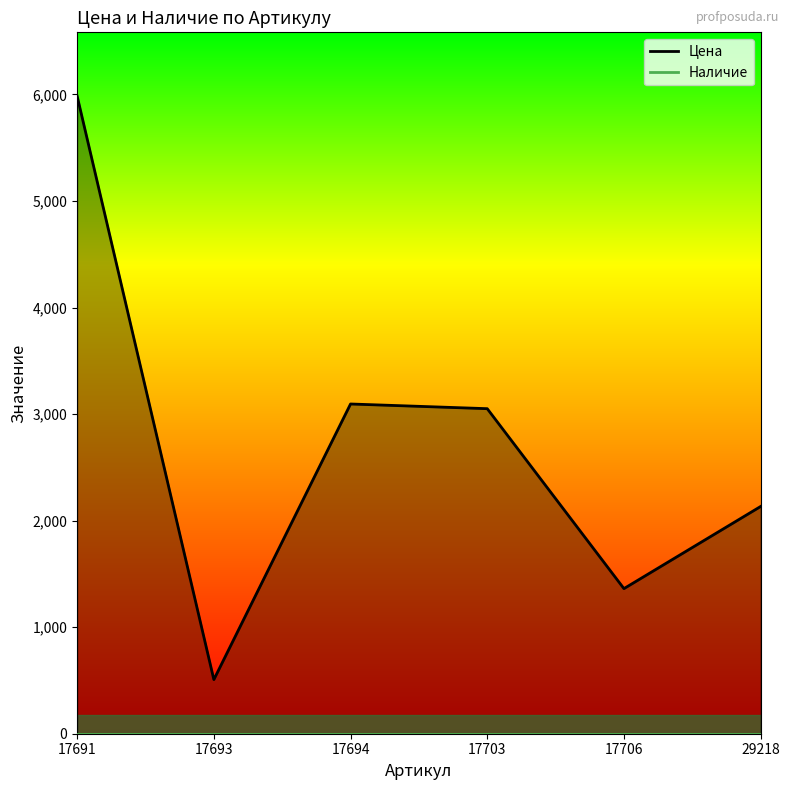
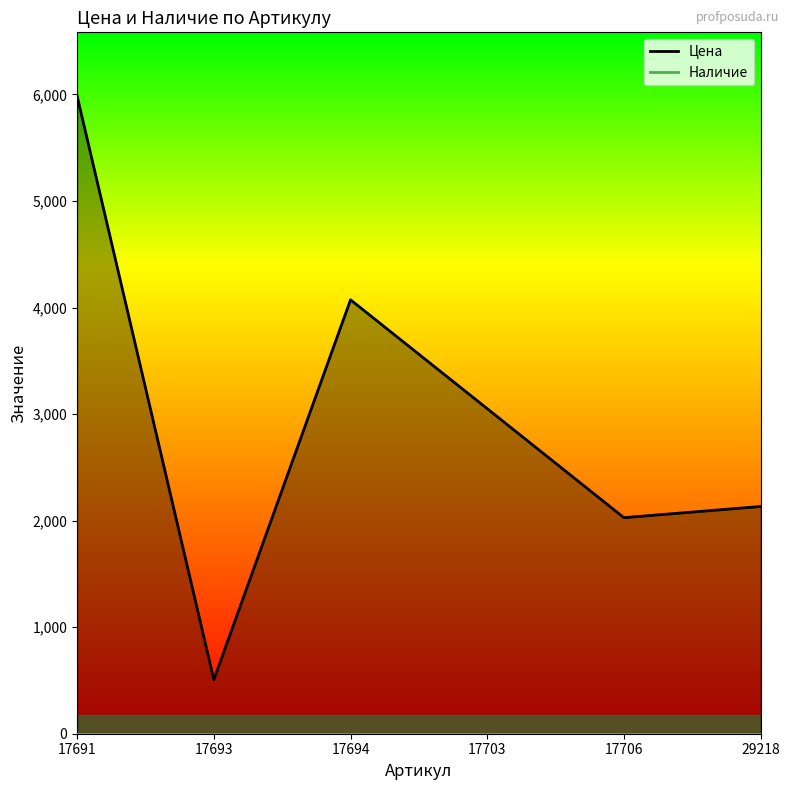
Цена, 17694: 3,100 -> 4,070
Цена, 17706: 1,360 -> 2,030
